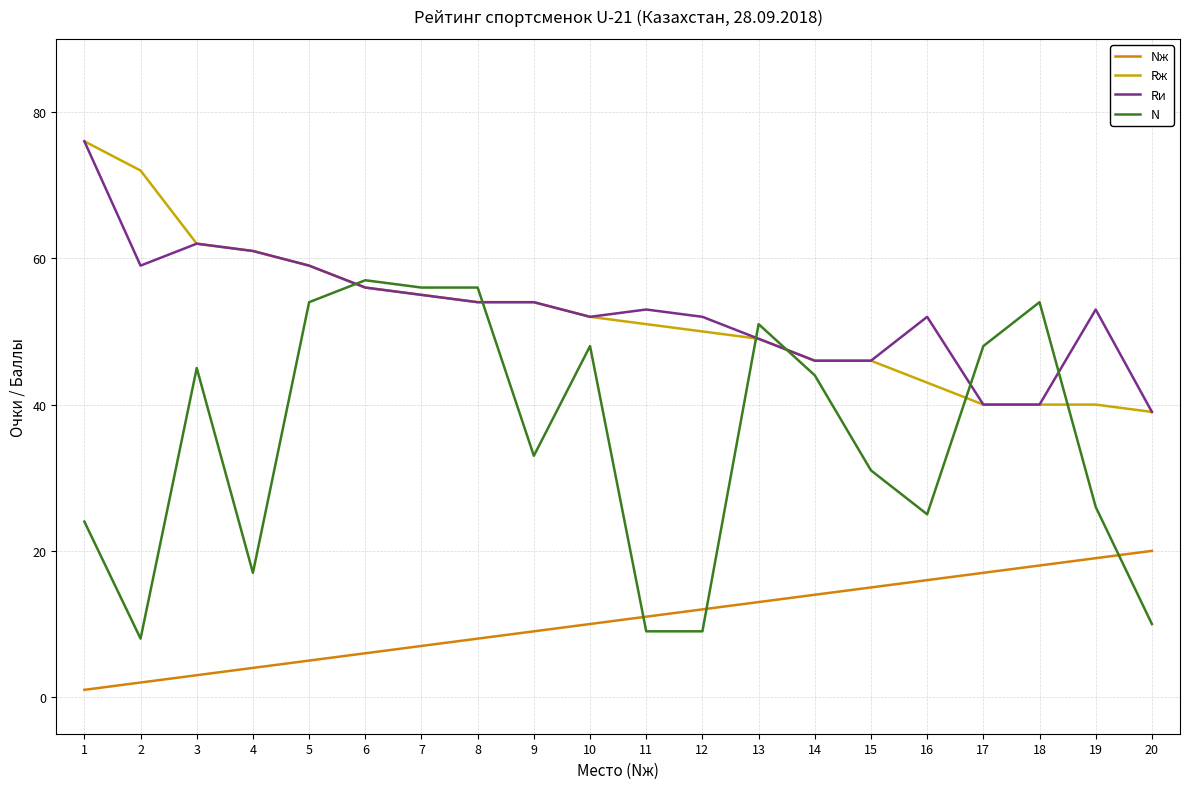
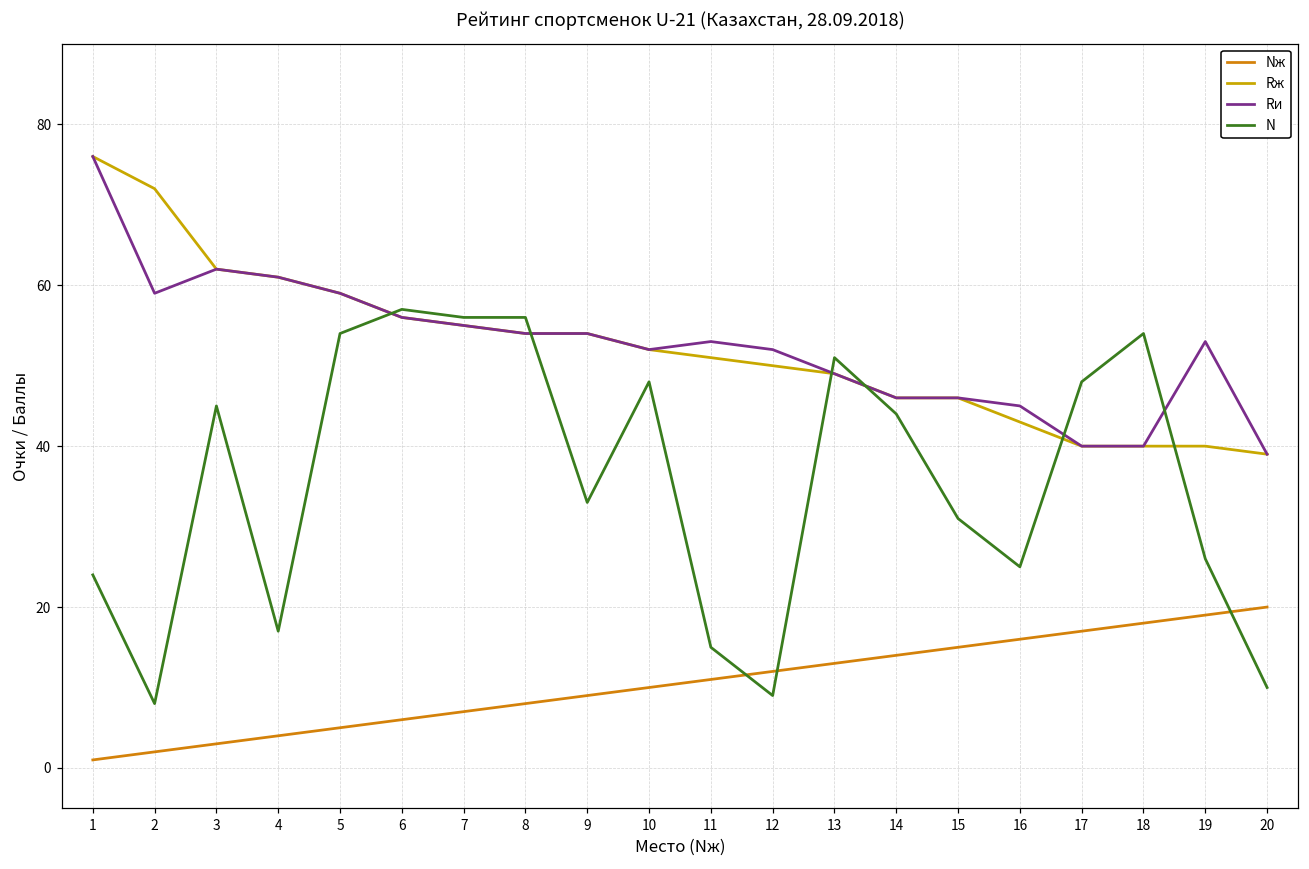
N, 11: 9 -> 15
Rи, 16: 52 -> 45
